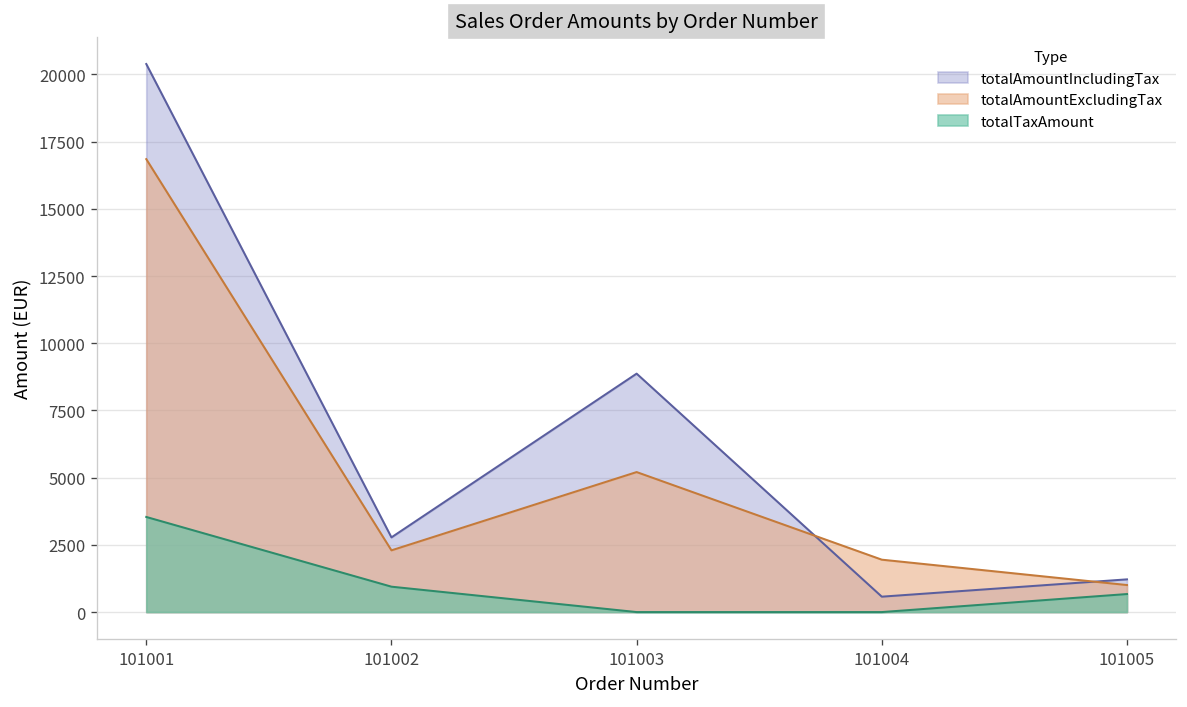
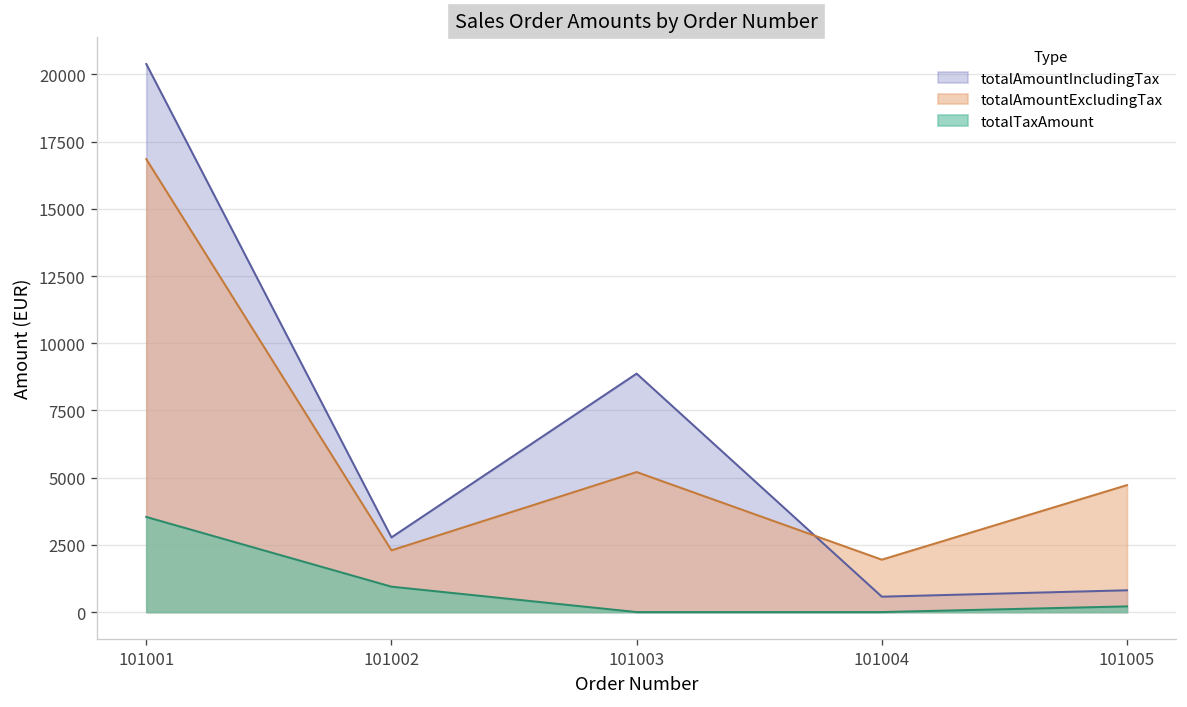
totalAmountIncludingTax, 101005: 1200 -> 800
totalAmountExcludingTax, 101005: 1000 -> 4700
totalTaxAmount, 101005: 700 -> 200
